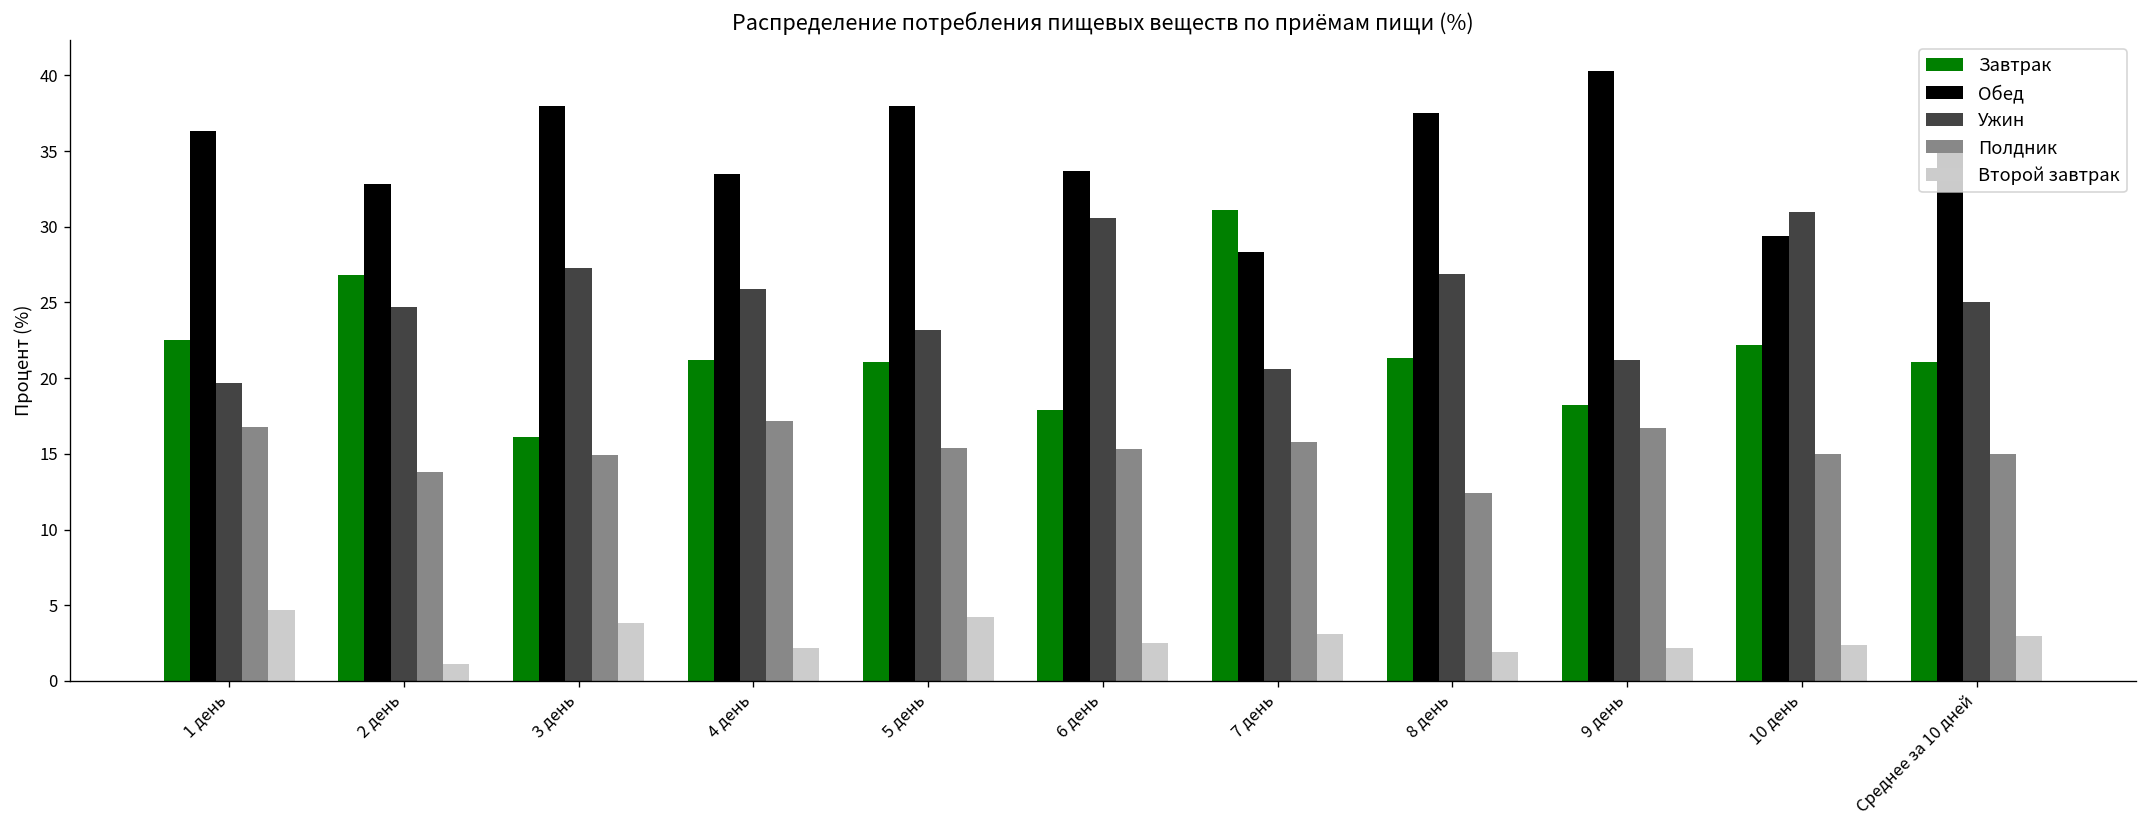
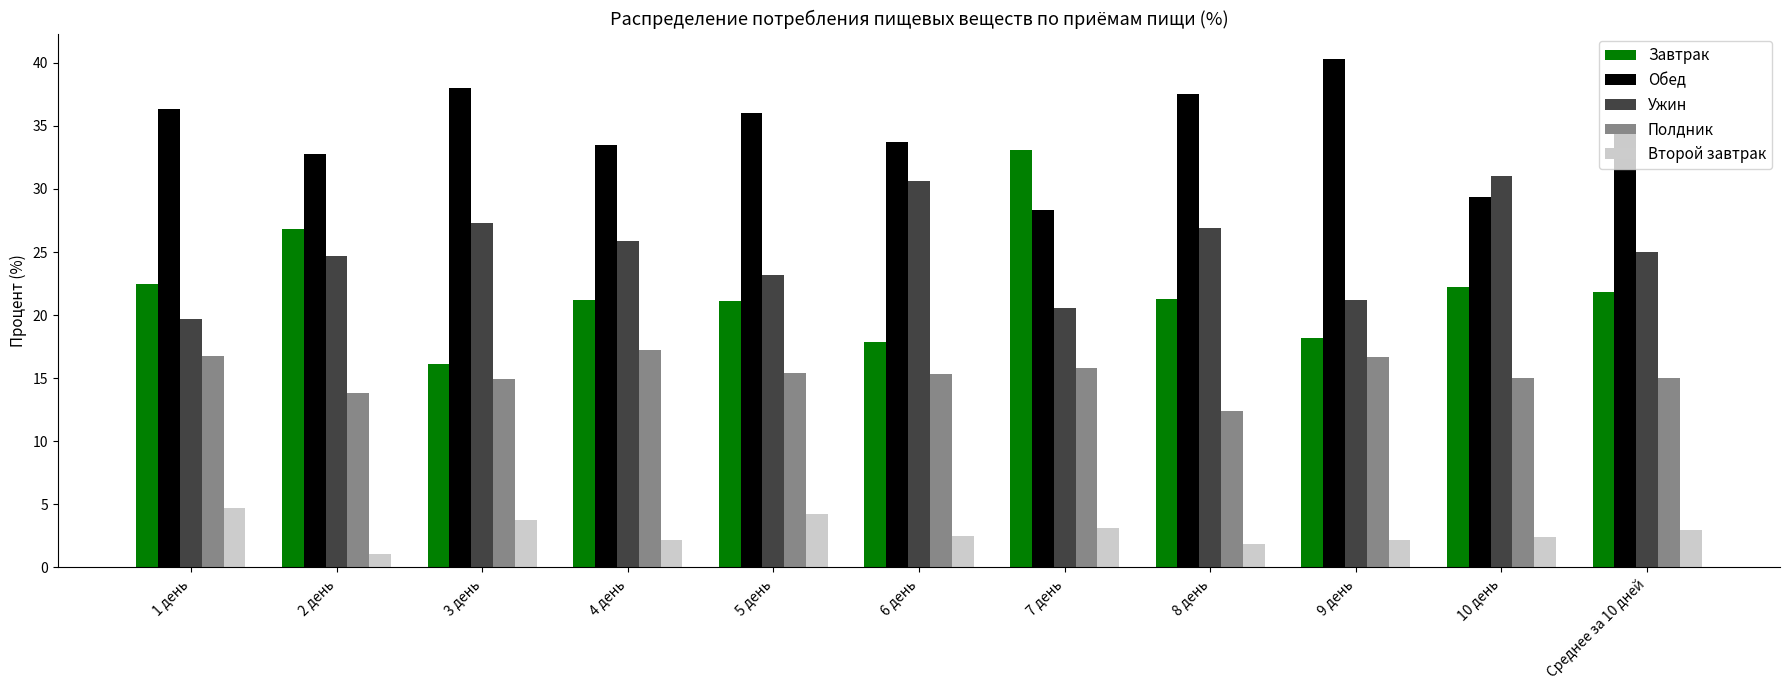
Обед, 5 день: 38 -> 36
Завтрак, 7 день: 31.1 -> 33.1
Завтрак, Среднее за 10 дней: 21.1 -> 21.8
